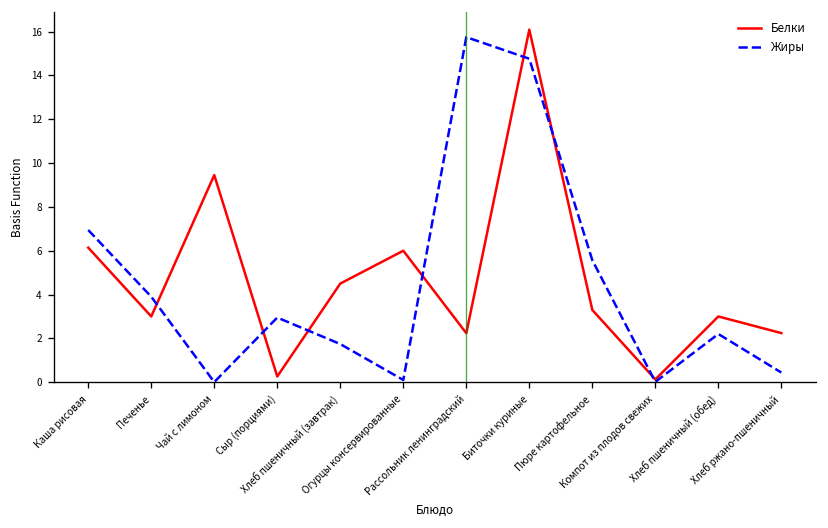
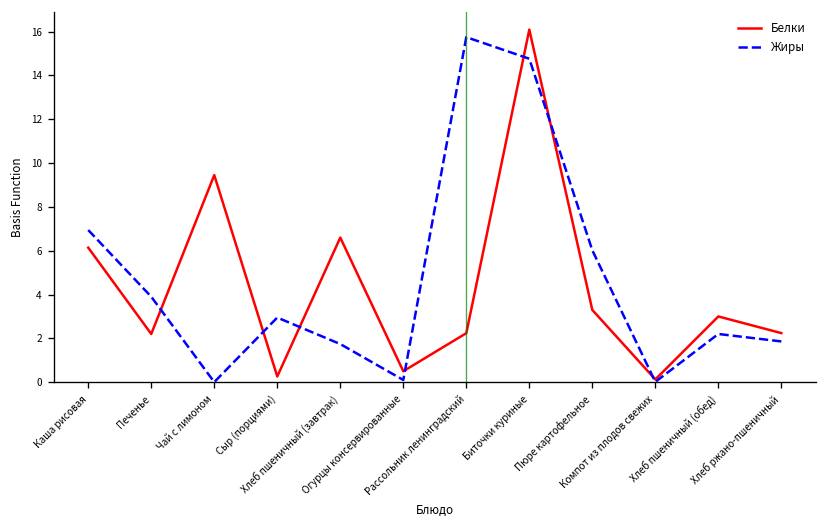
Белки, Печенье: 3.0 -> 2.2
Белки, Хлеб пшеничный (завтрак): 4.5 -> 6.6
Белки, Огурцы консервированные: 6.0 -> 0.5
Жиры, Пюре картофельное: 5.6 -> 6.0
Жиры, Хлеб ржано-пшеничный: 0.4 -> 1.9
